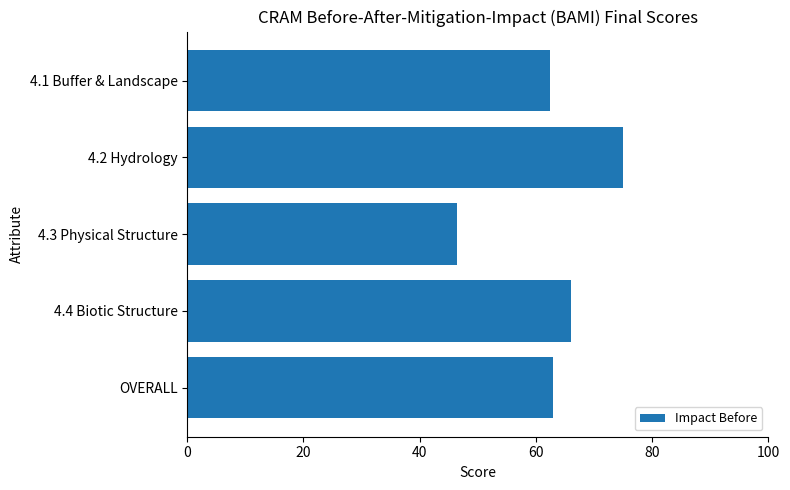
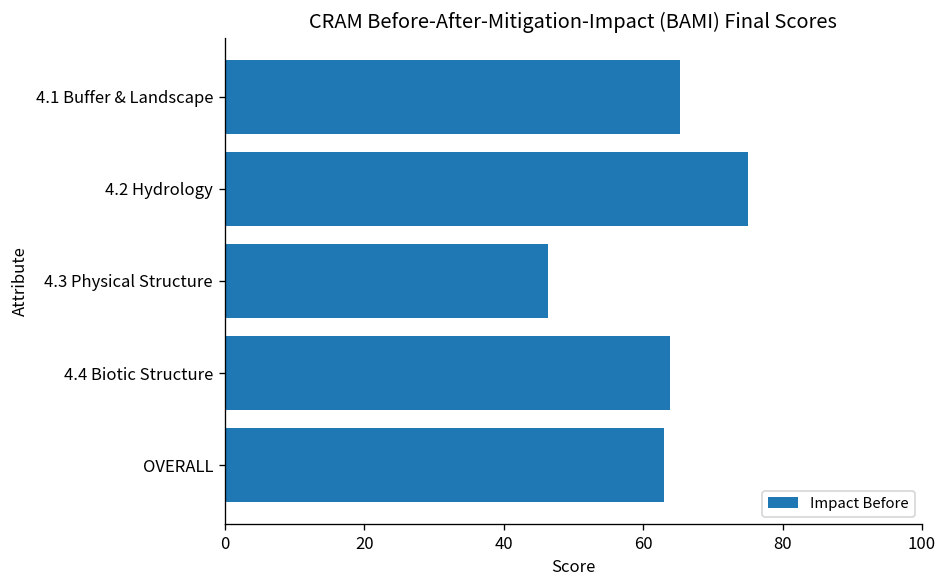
4.1 Buffer & Landscape: 63 -> 65
4.4 Biotic Structure: 66 -> 64
